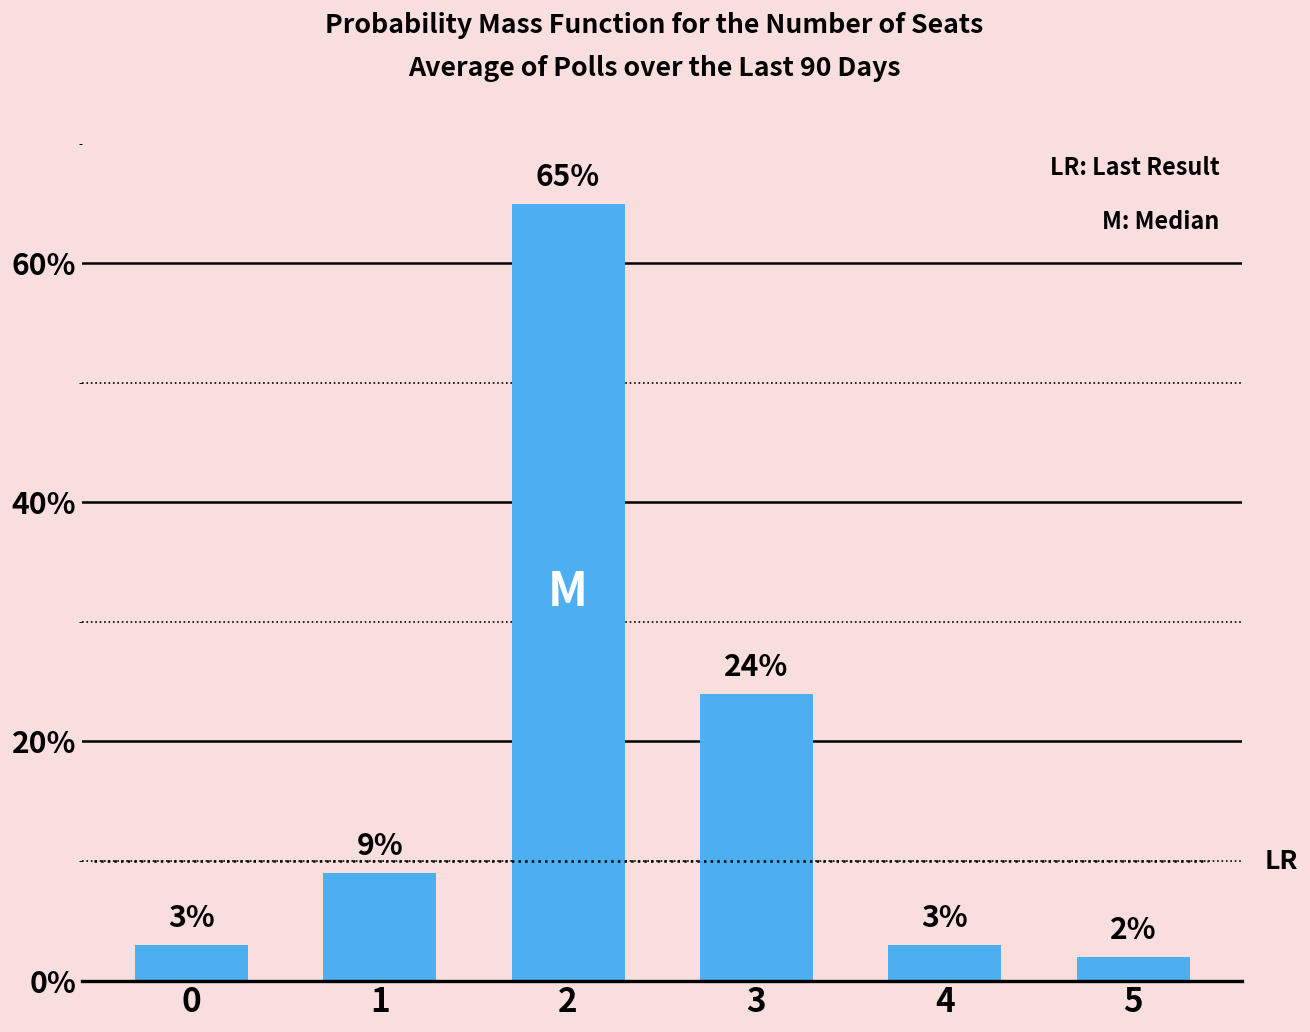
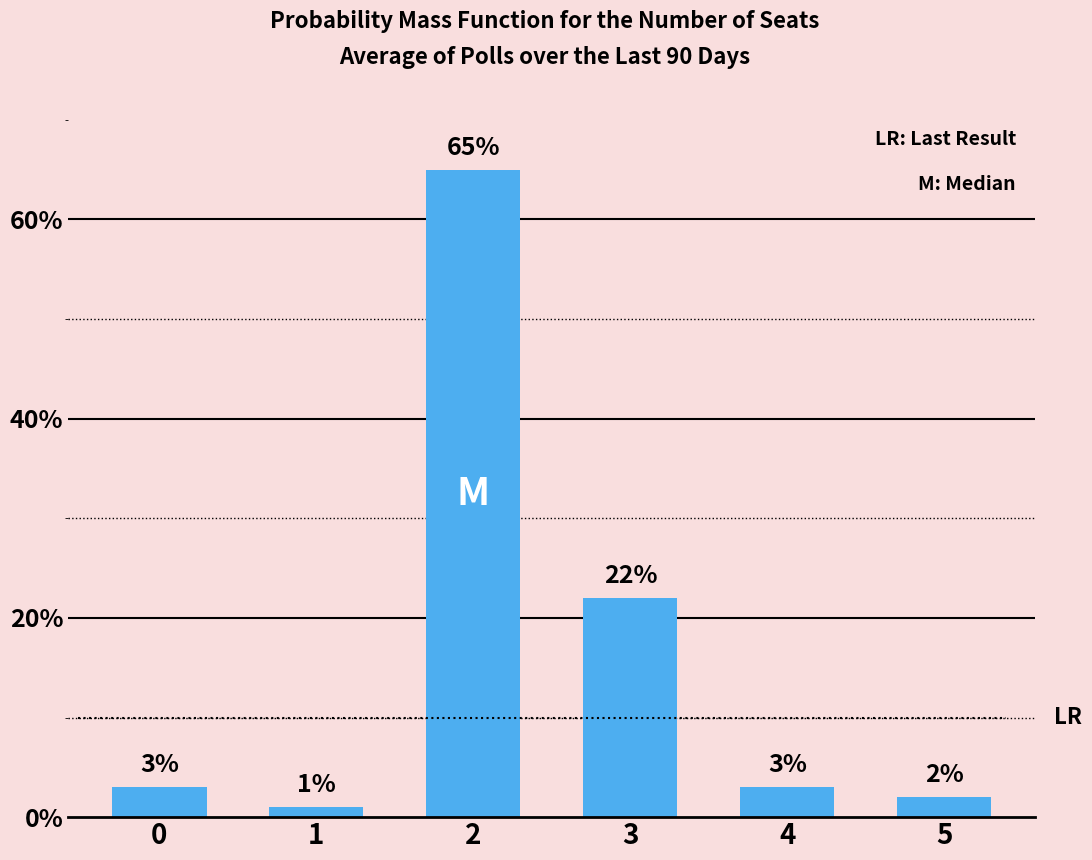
1: 9% -> 1%
3: 24% -> 22%
